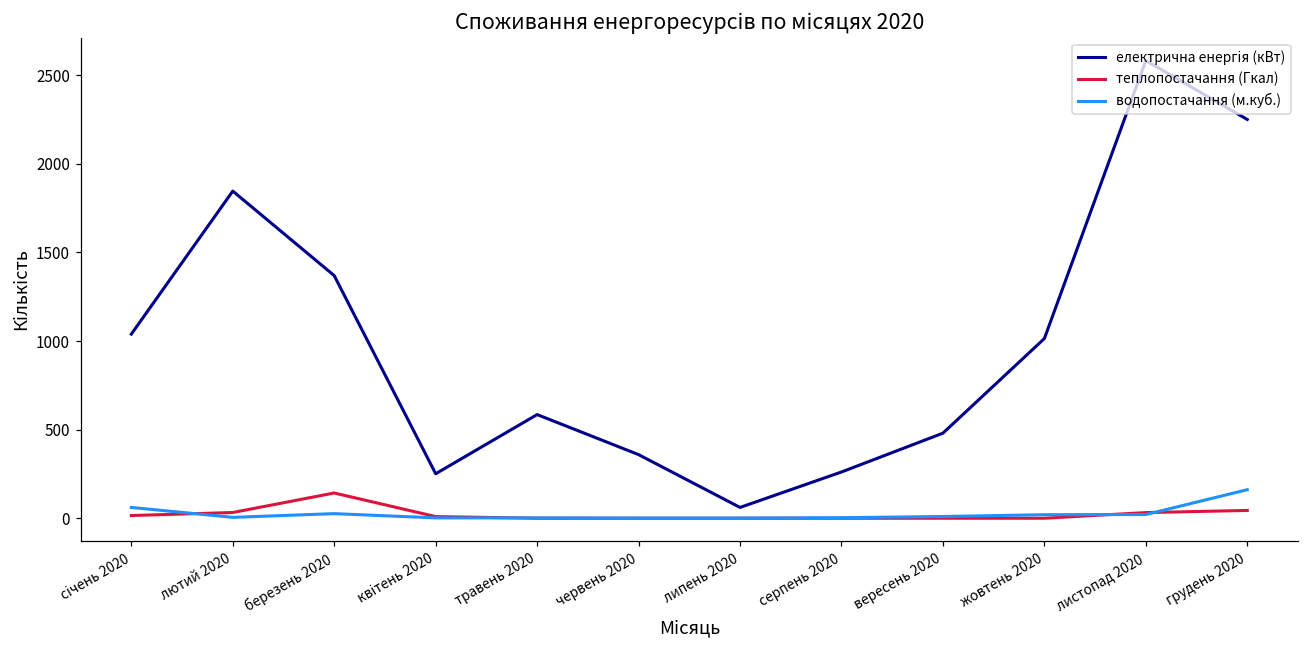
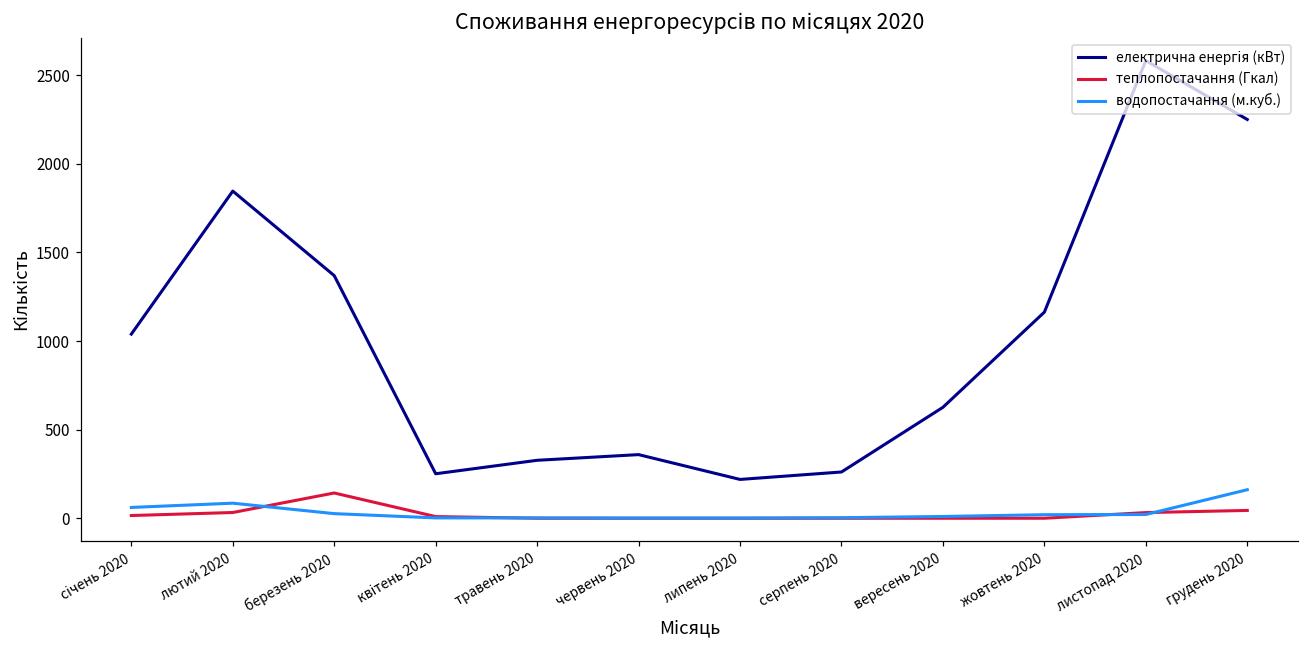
водопостачання (м.куб.), лютий 2020: 10 -> 90
електрична енергія (кВт), травень 2020: 590 -> 330
електрична енергія (кВт), липень 2020: 60 -> 220
електрична енергія (кВт), вересень 2020: 480 -> 630
електрична енергія (кВт), жовтень 2020: 1010 -> 1160
